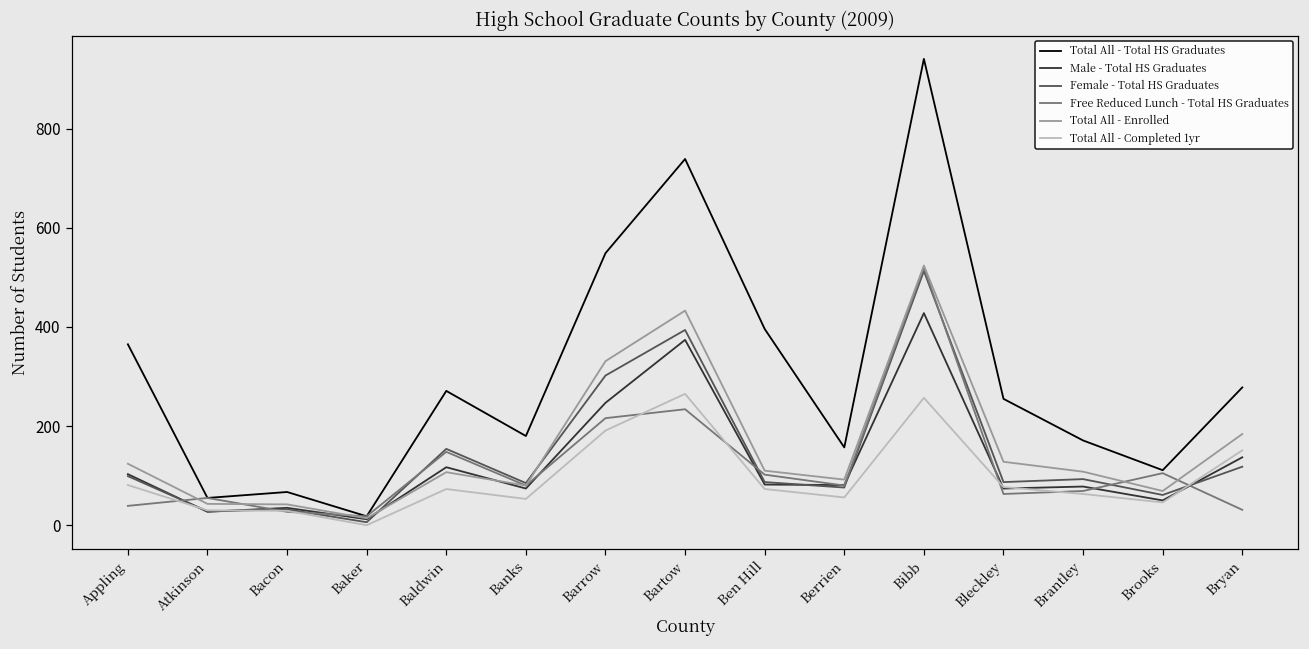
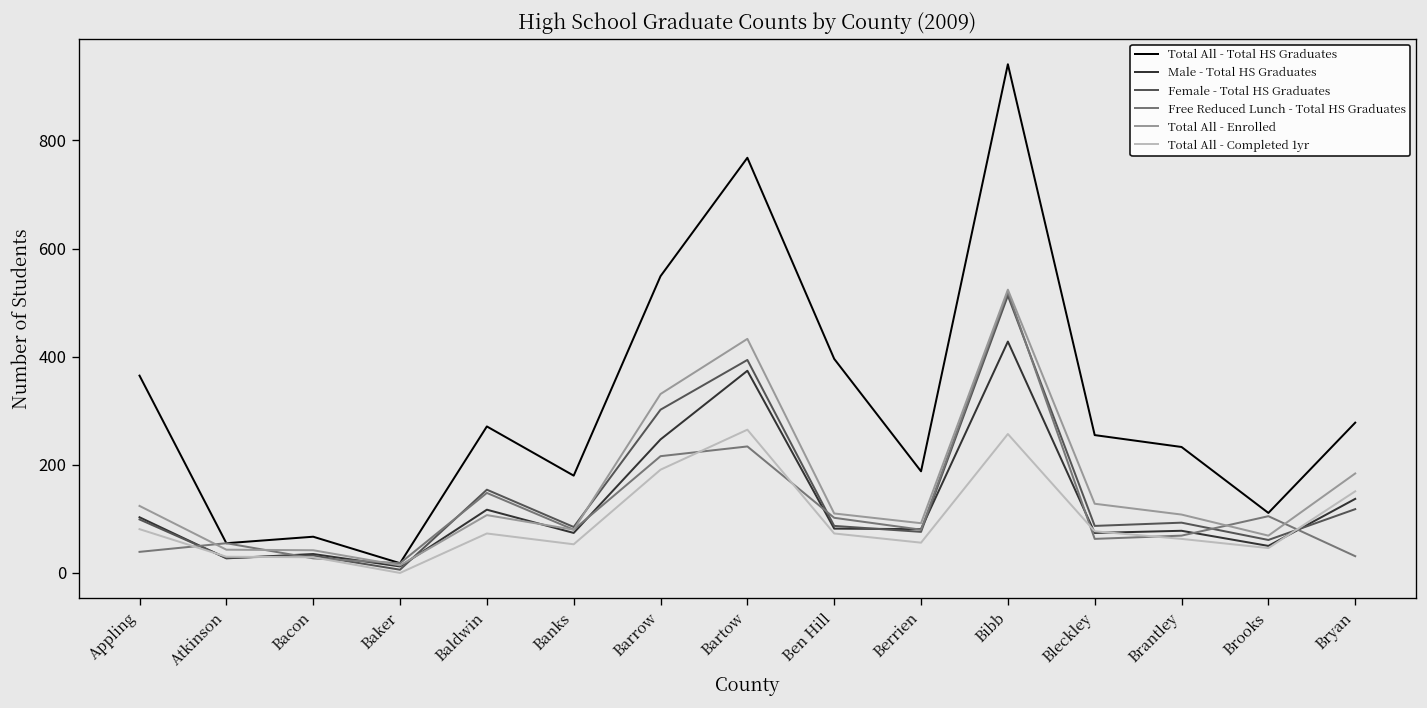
Total All - Total HS Graduates, Bartow: 740 -> 770
Total All - Total HS Graduates, Berrien: 160 -> 190
Total All - Total HS Graduates, Brantley: 170 -> 230
